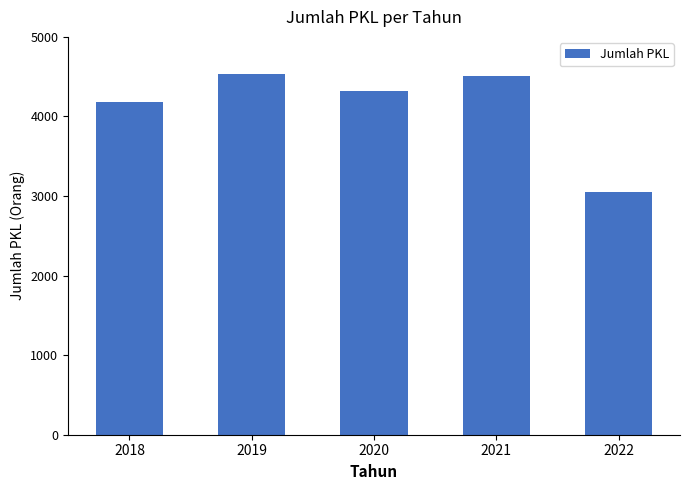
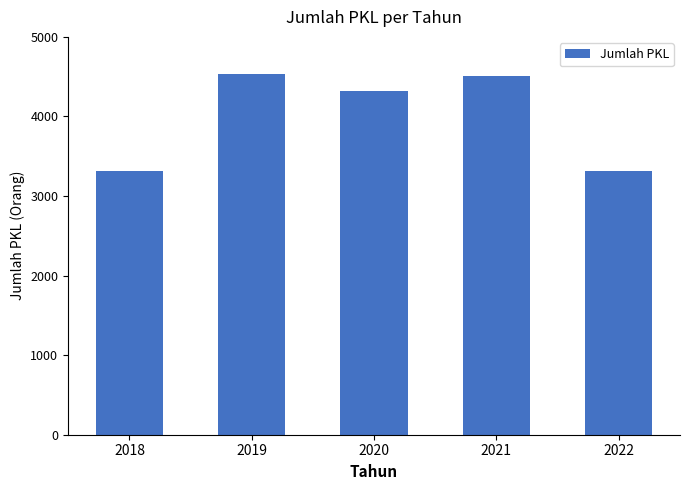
2018: 4200 -> 3300
2022: 3100 -> 3300
